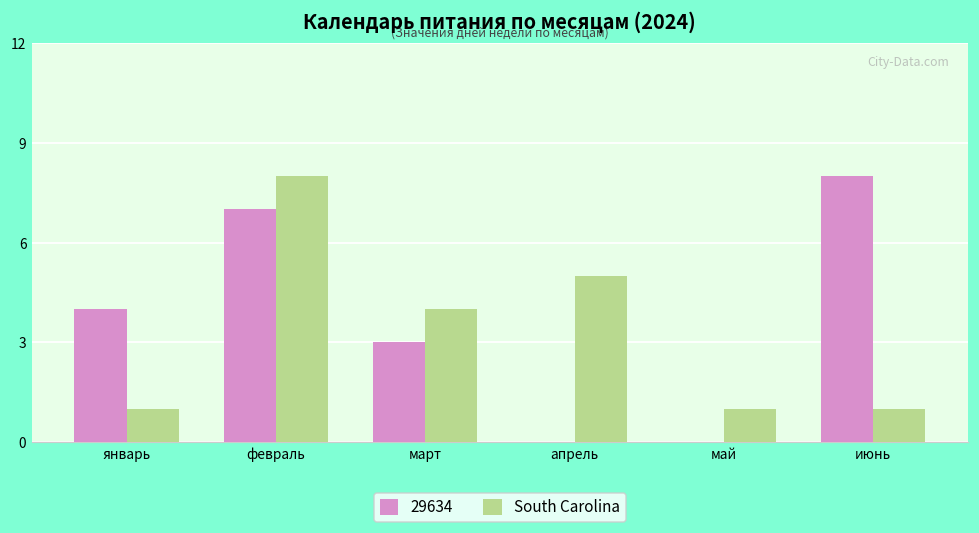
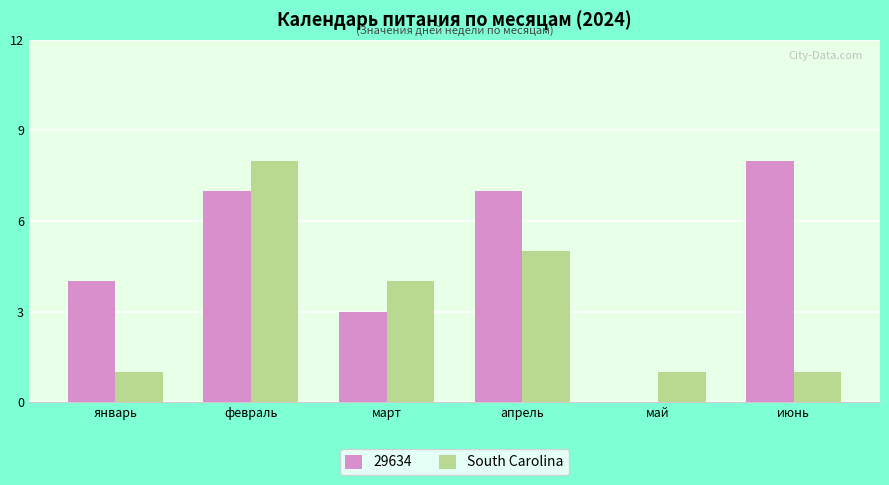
29634, апрель: 0 -> 7
